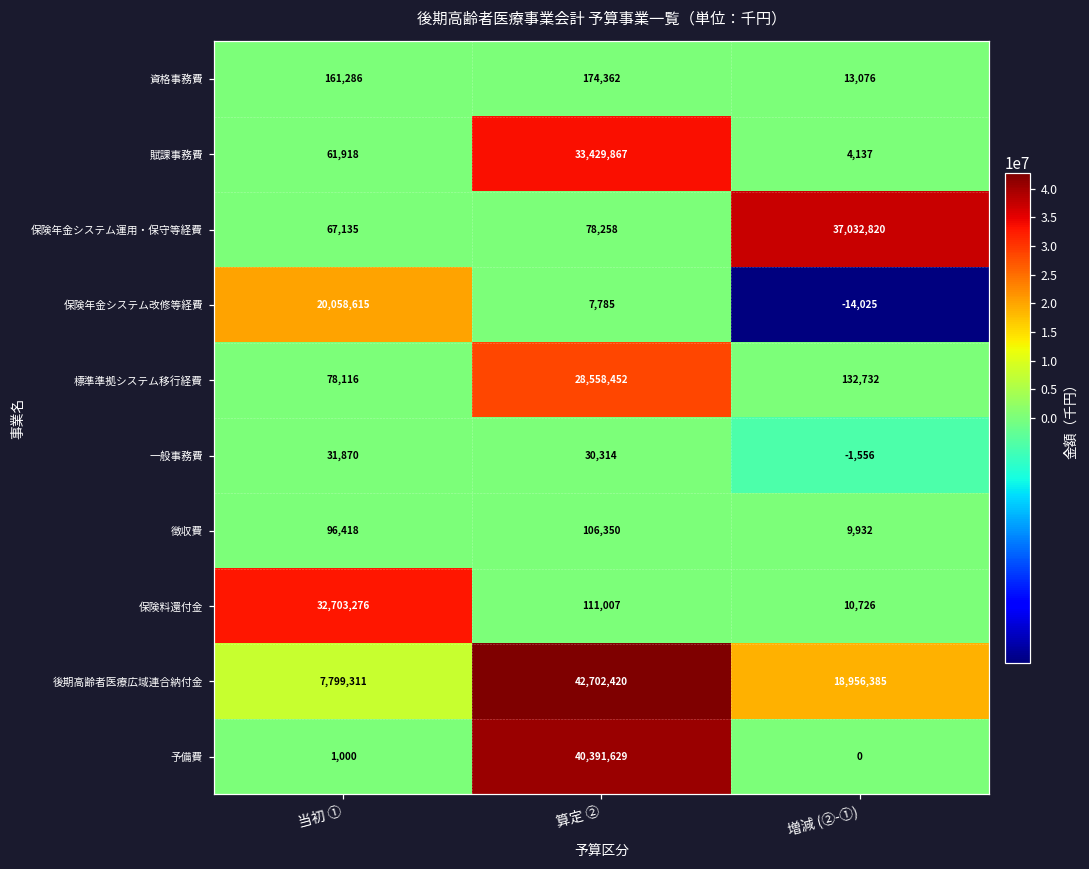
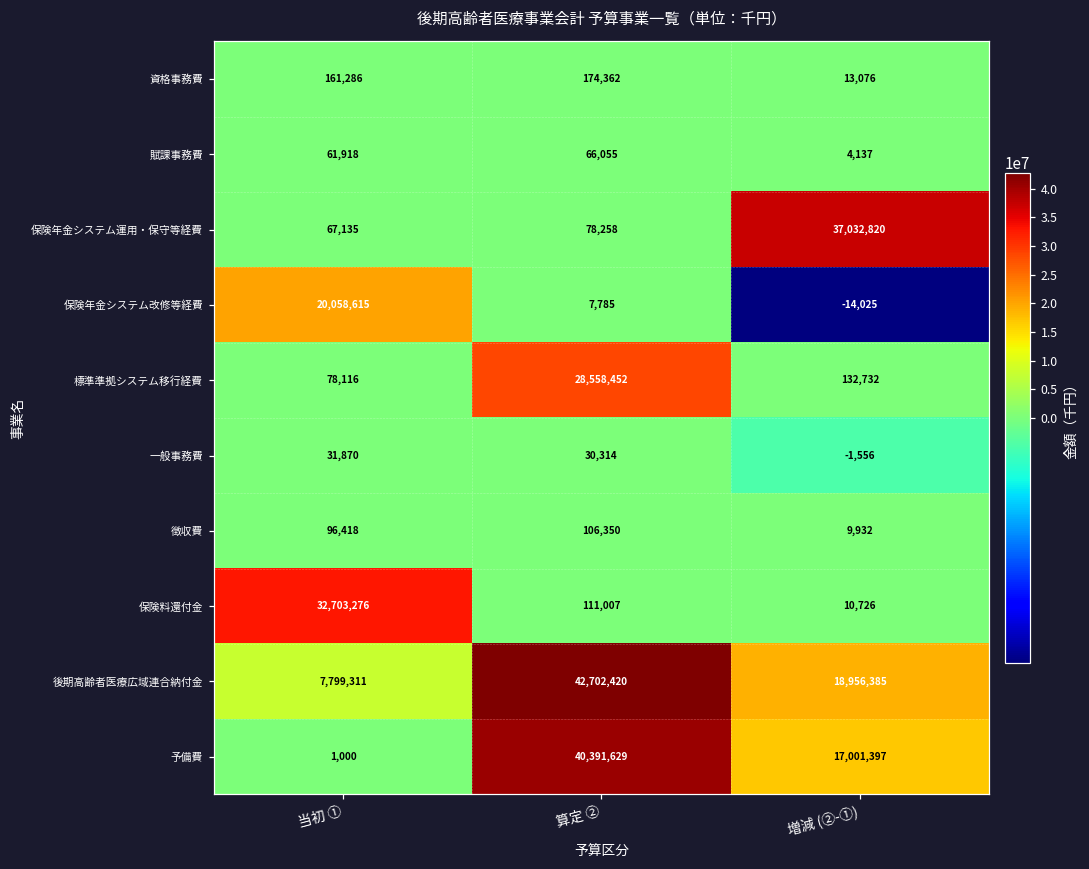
賦課事務費, 算定 ②: 33,429,867 -> 66,055
予備費, 増減 (②-①): 0 -> 17,001,397
